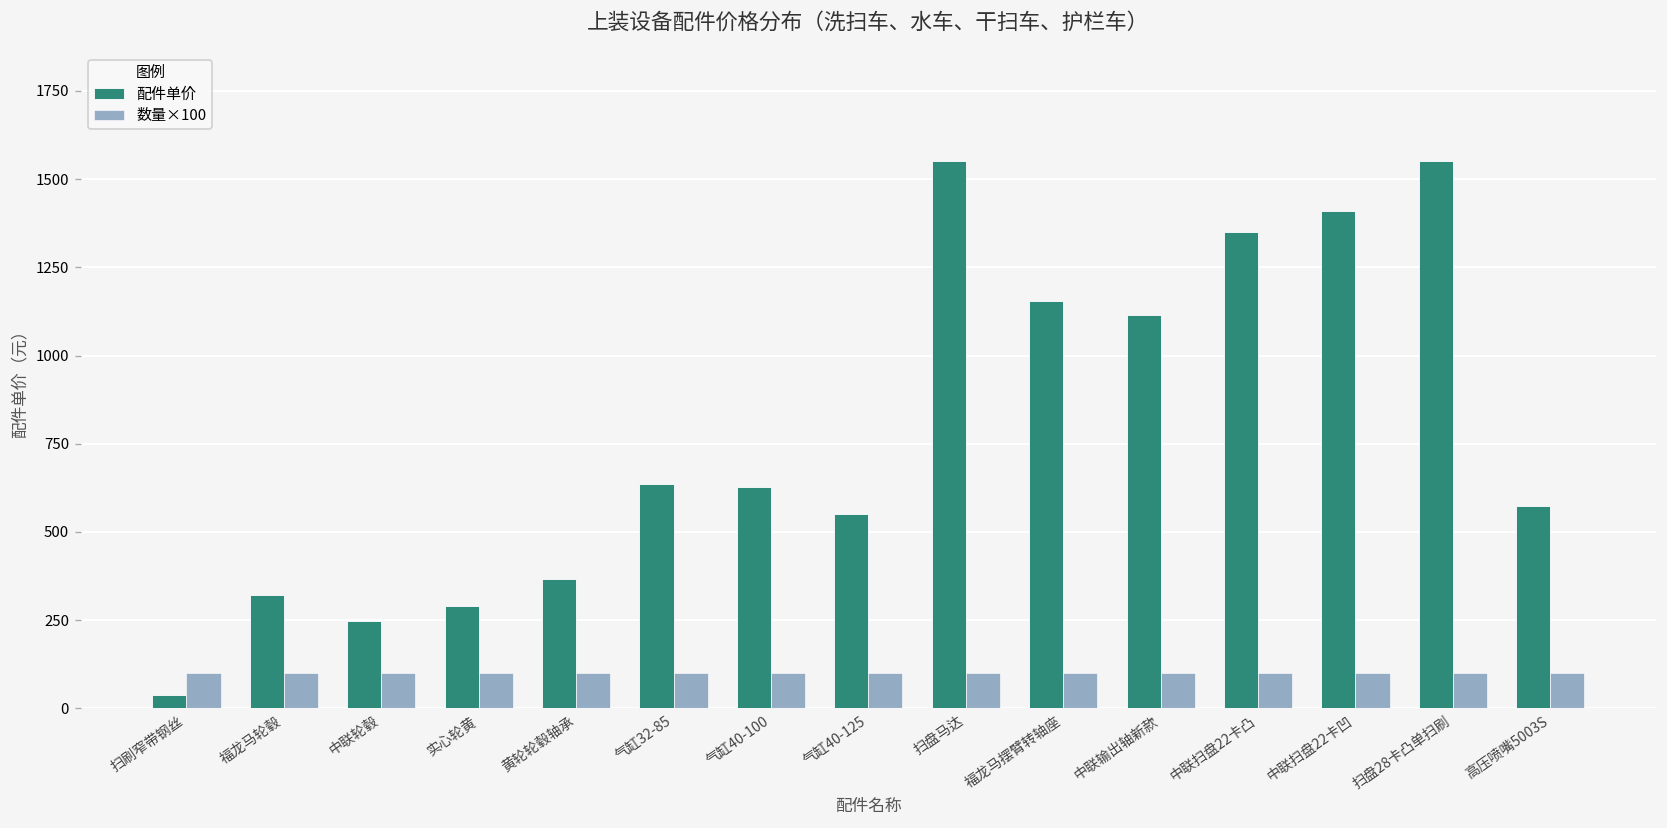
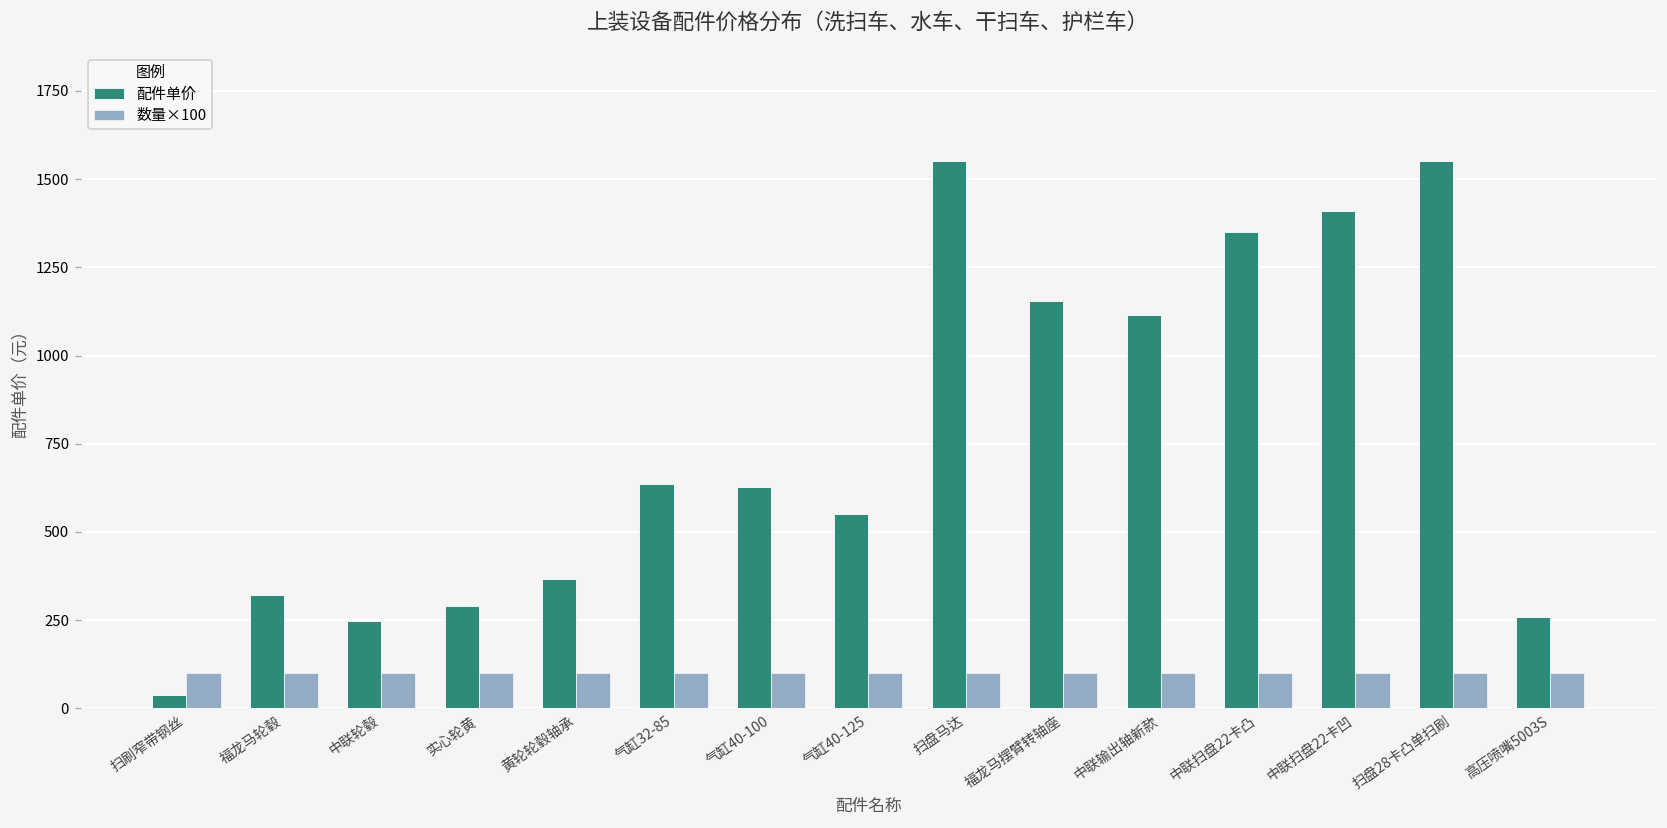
配件单价, 高压喷嘴5003S: 570 -> 260
